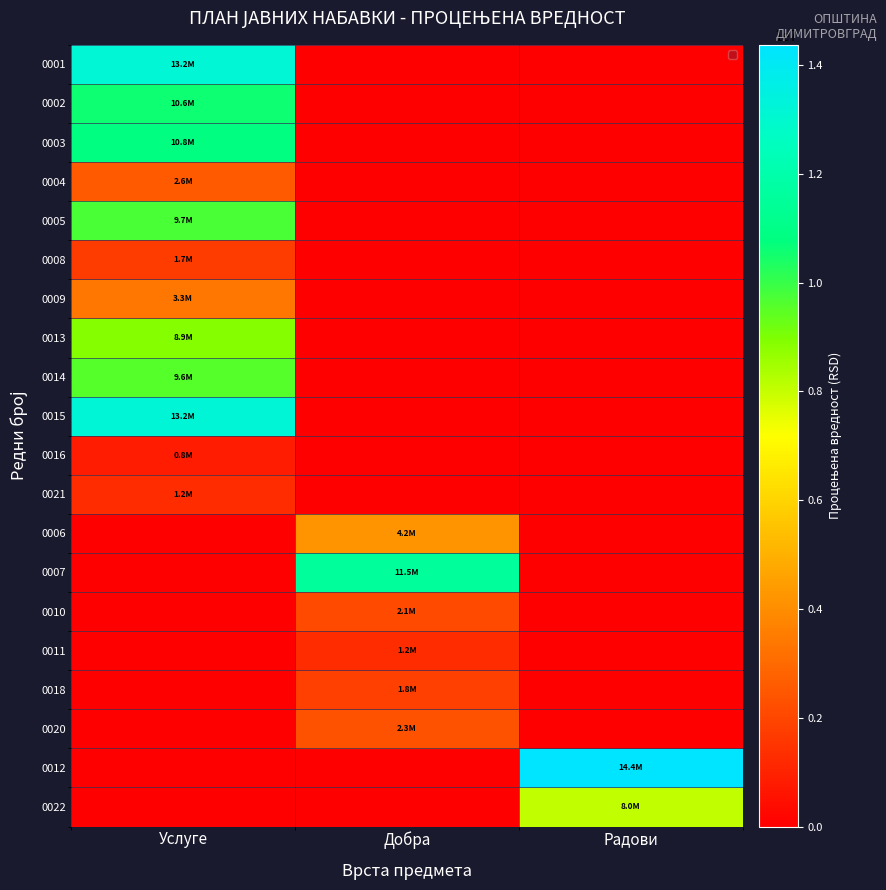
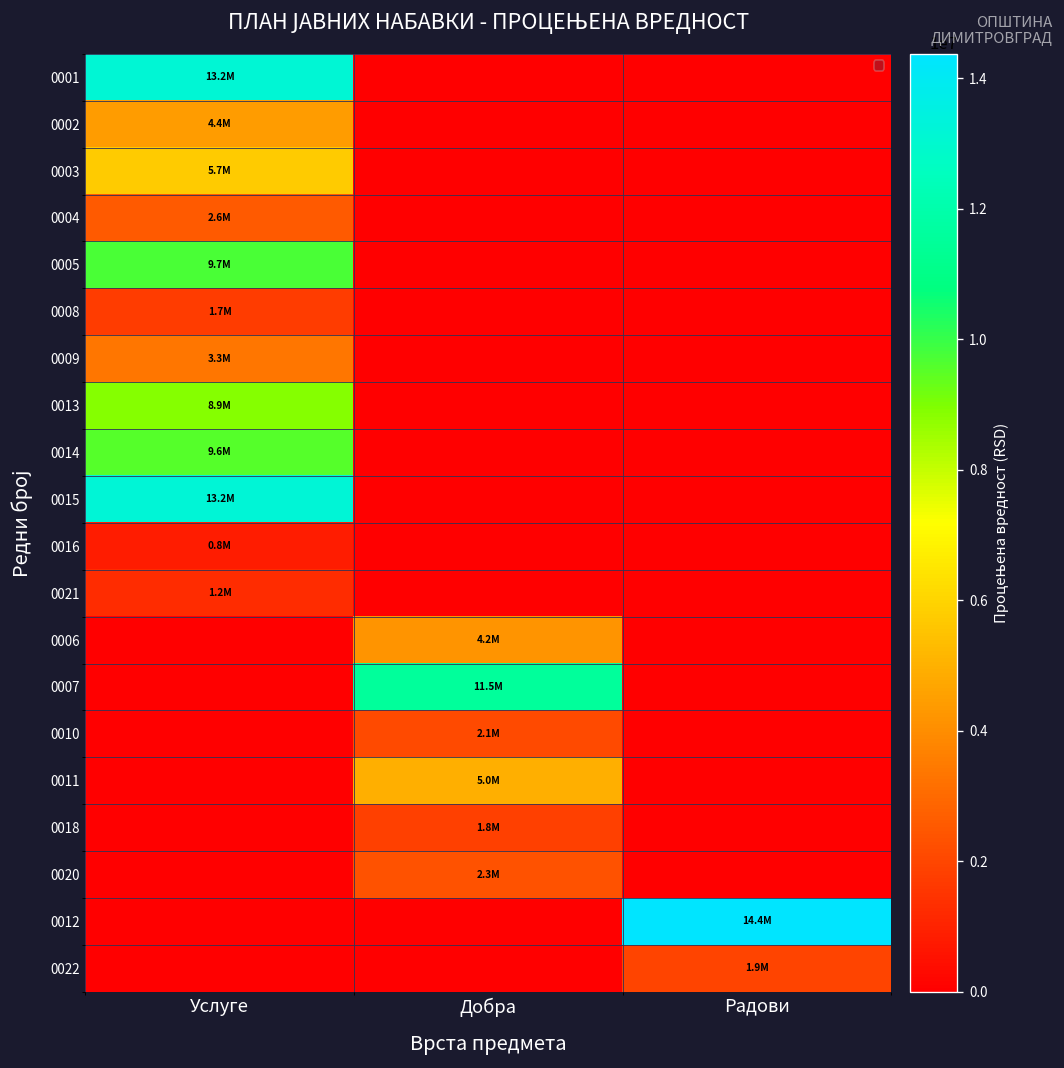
0002, Услуге: 10.6M -> 4.4M
0003, Услуге: 10.8M -> 5.7M
0011, Добра: 1.2M -> 5.0M
0022, Радови: 8.0M -> 1.9M
